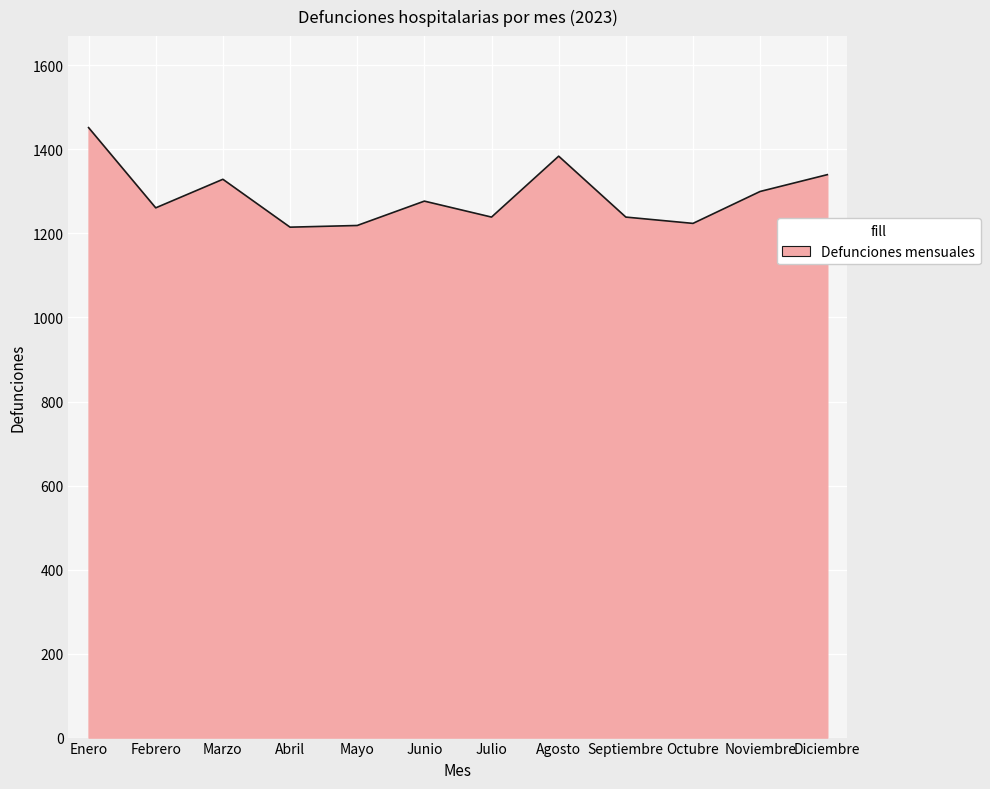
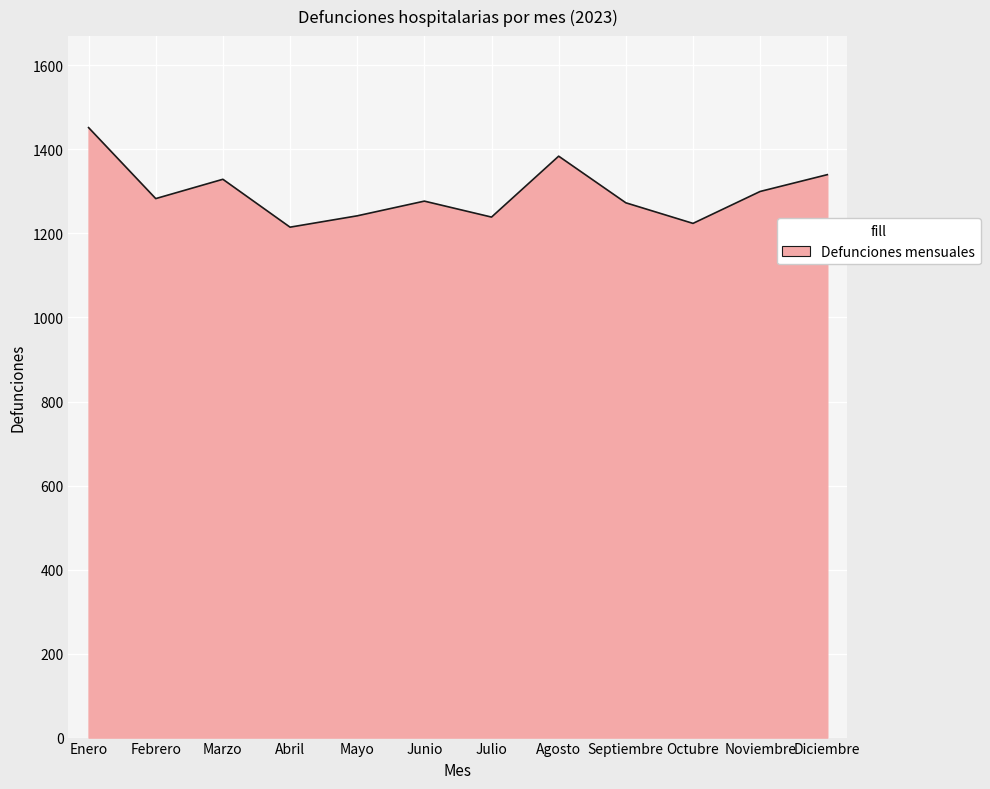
Febrero: 1260 -> 1280
Mayo: 1220 -> 1240
Septiembre: 1240 -> 1270
